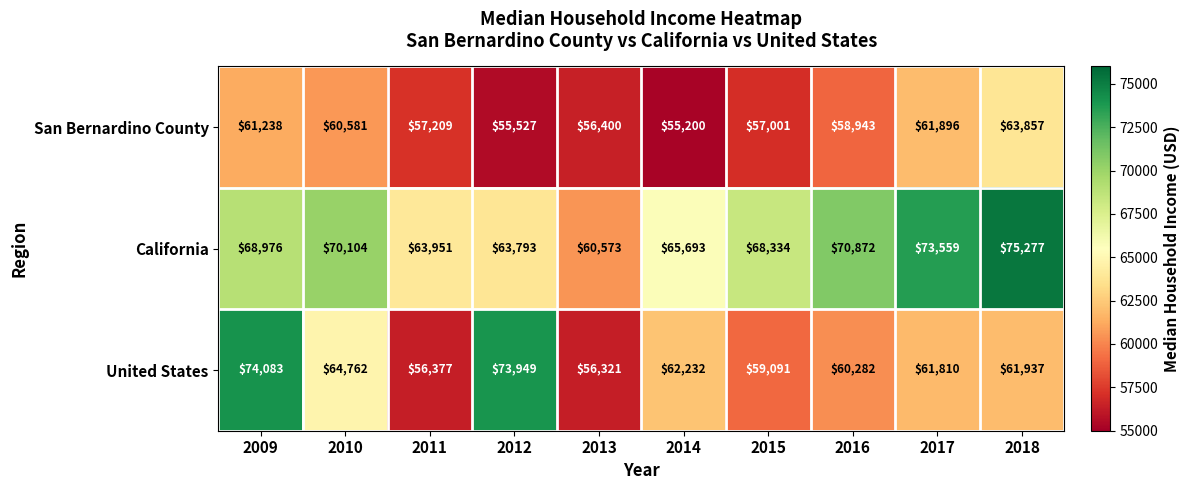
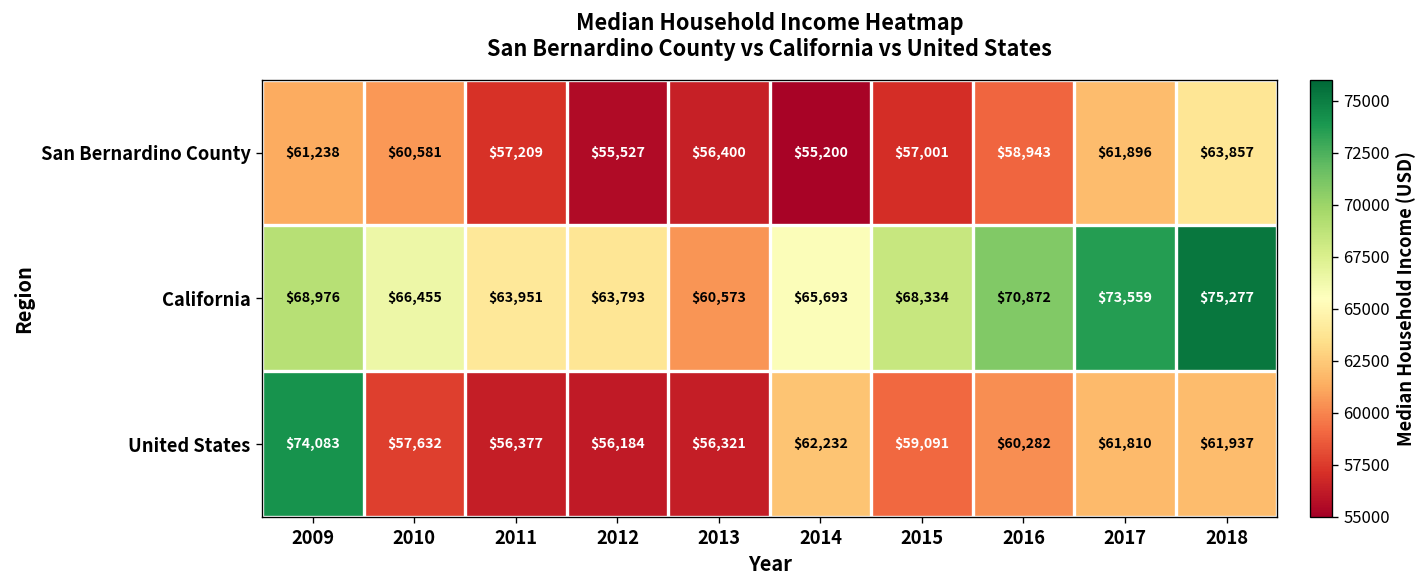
California, 2010: $70,104 -> $66,455
United States, 2010: $64,762 -> $57,632
United States, 2012: $73,949 -> $56,184
